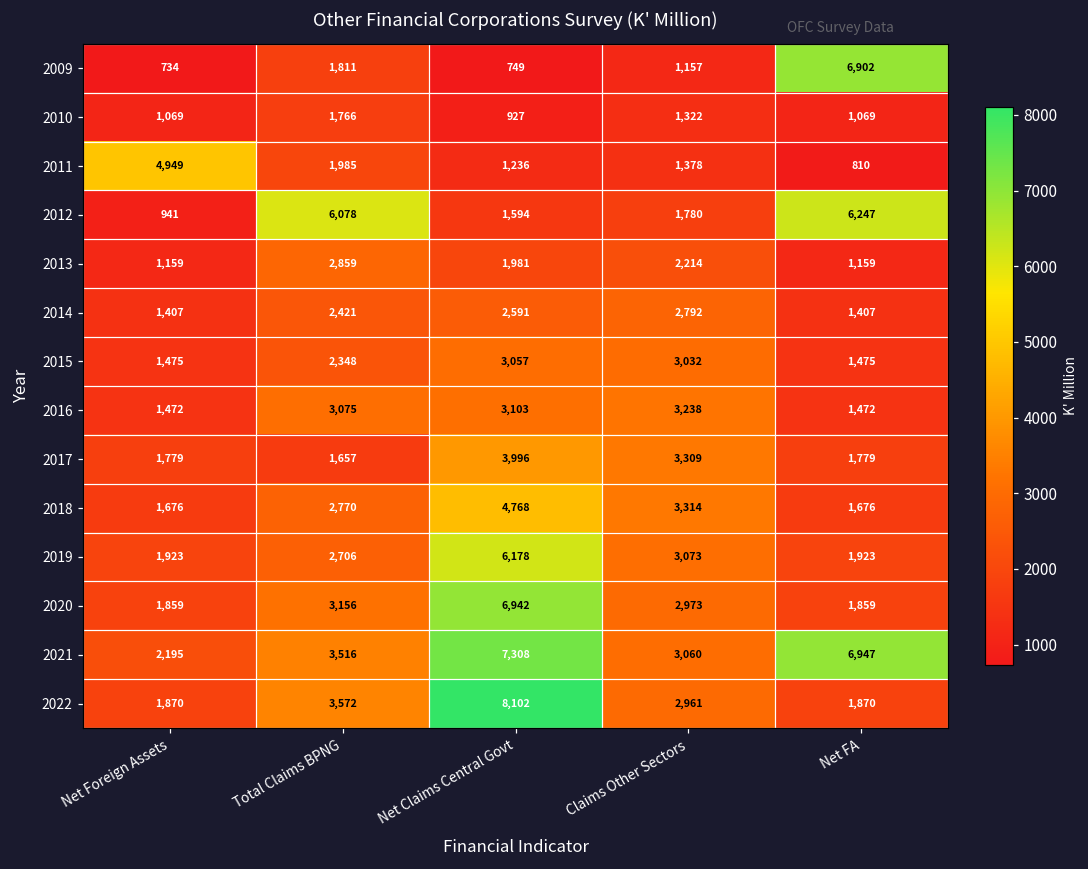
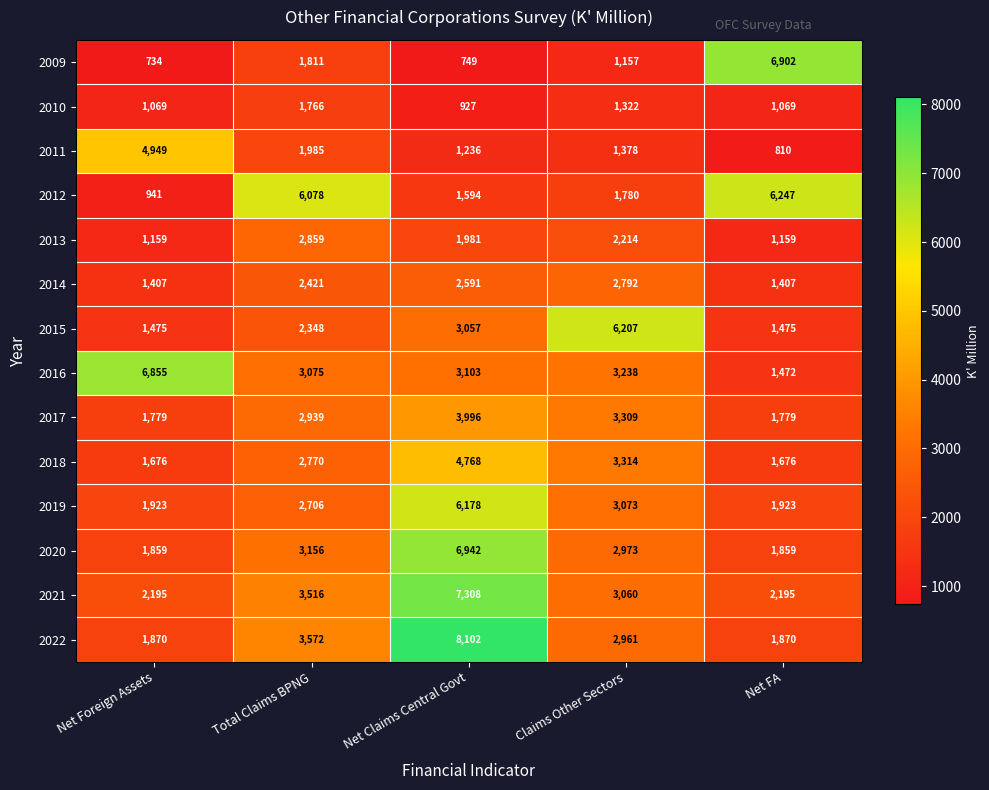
2015, Claims Other Sectors: 3,032 -> 6,207
2016, Net Foreign Assets: 1,472 -> 6,855
2017, Total Claims BPNG: 1,657 -> 2,939
2021, Net FA: 6,947 -> 2,195
